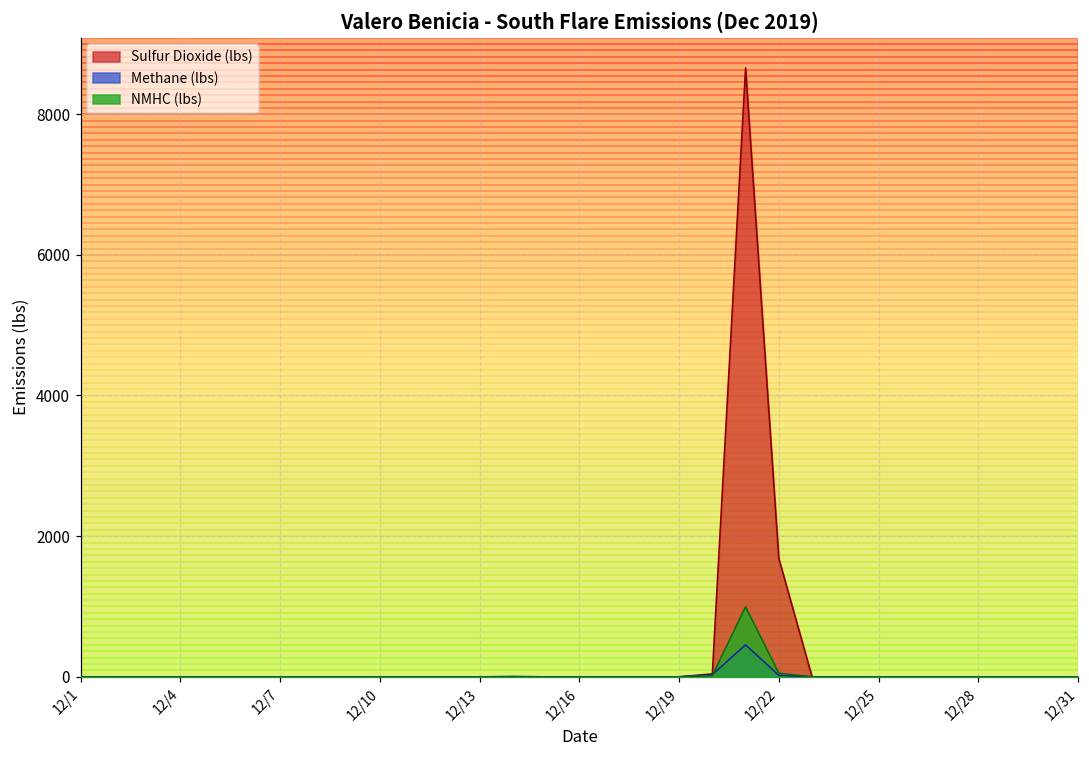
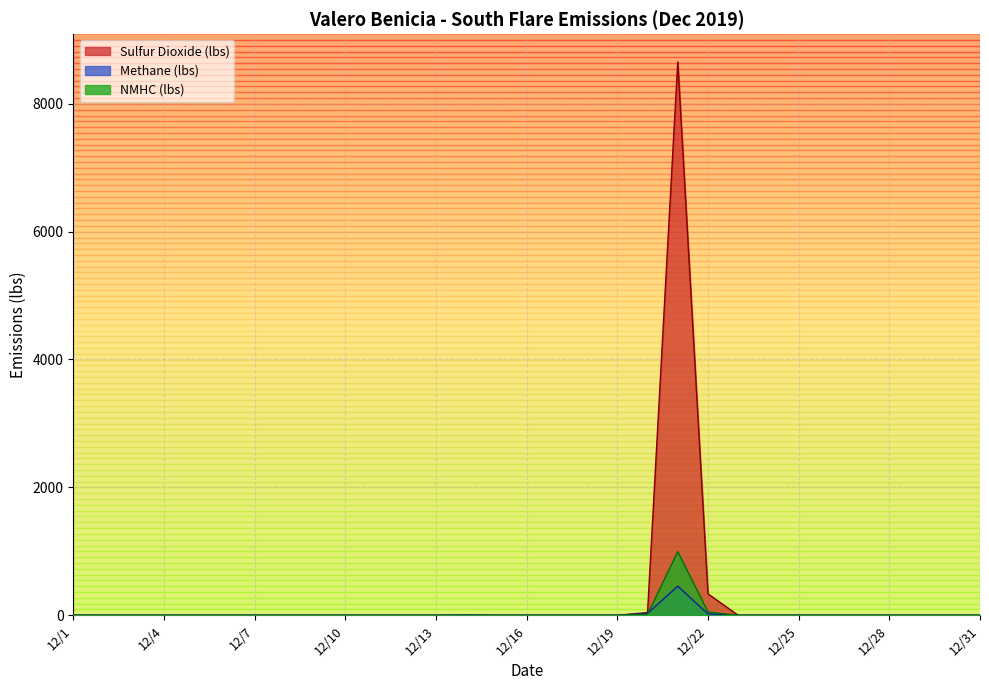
Sulfur Dioxide (lbs), 12/22: 1700 -> 300
